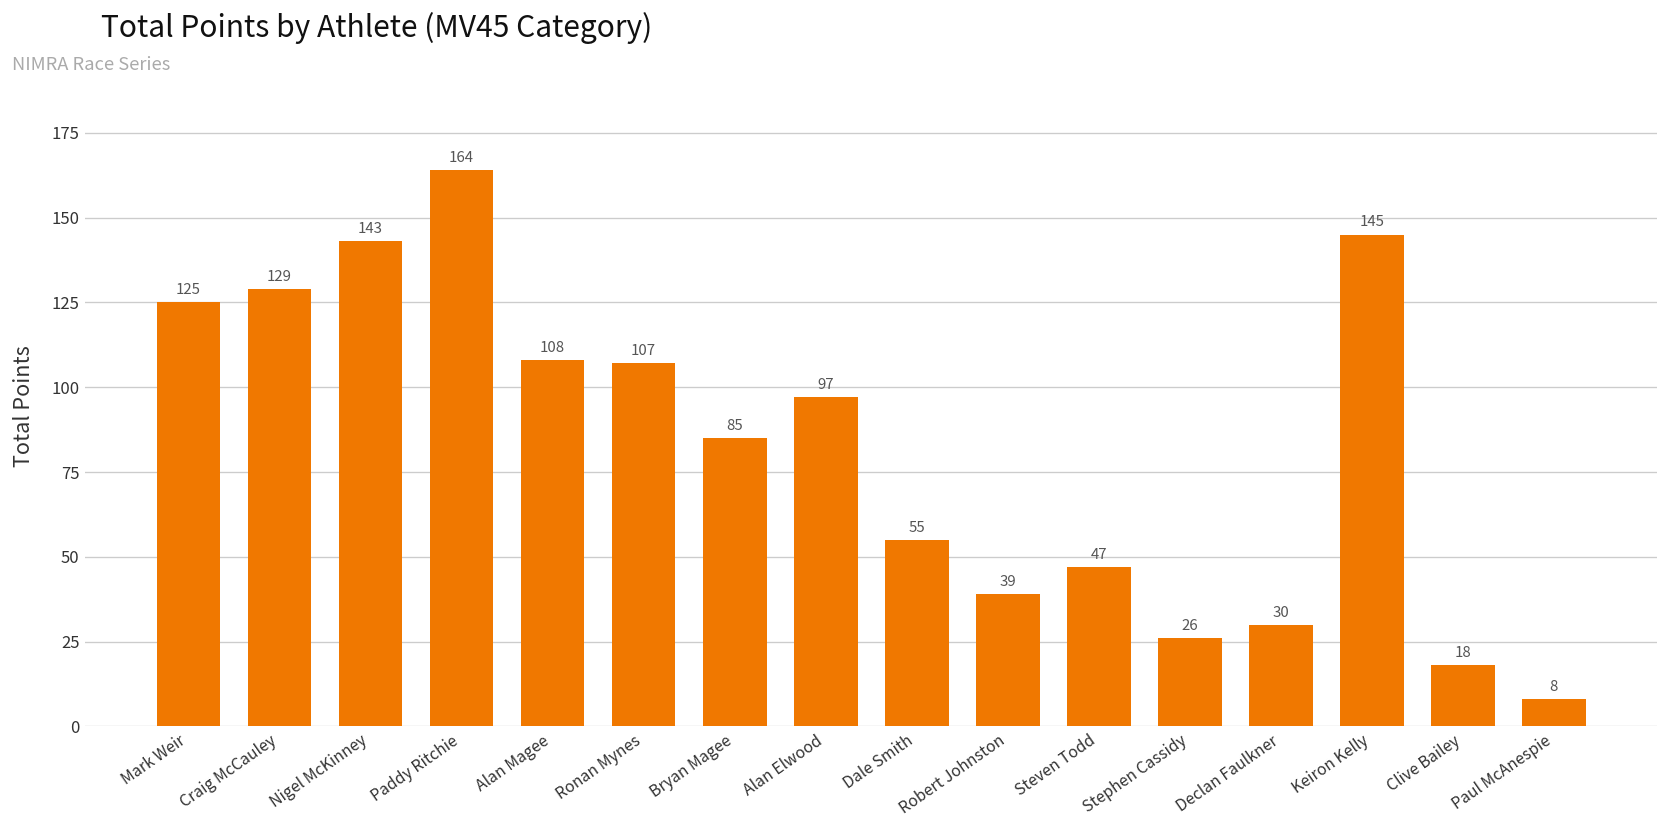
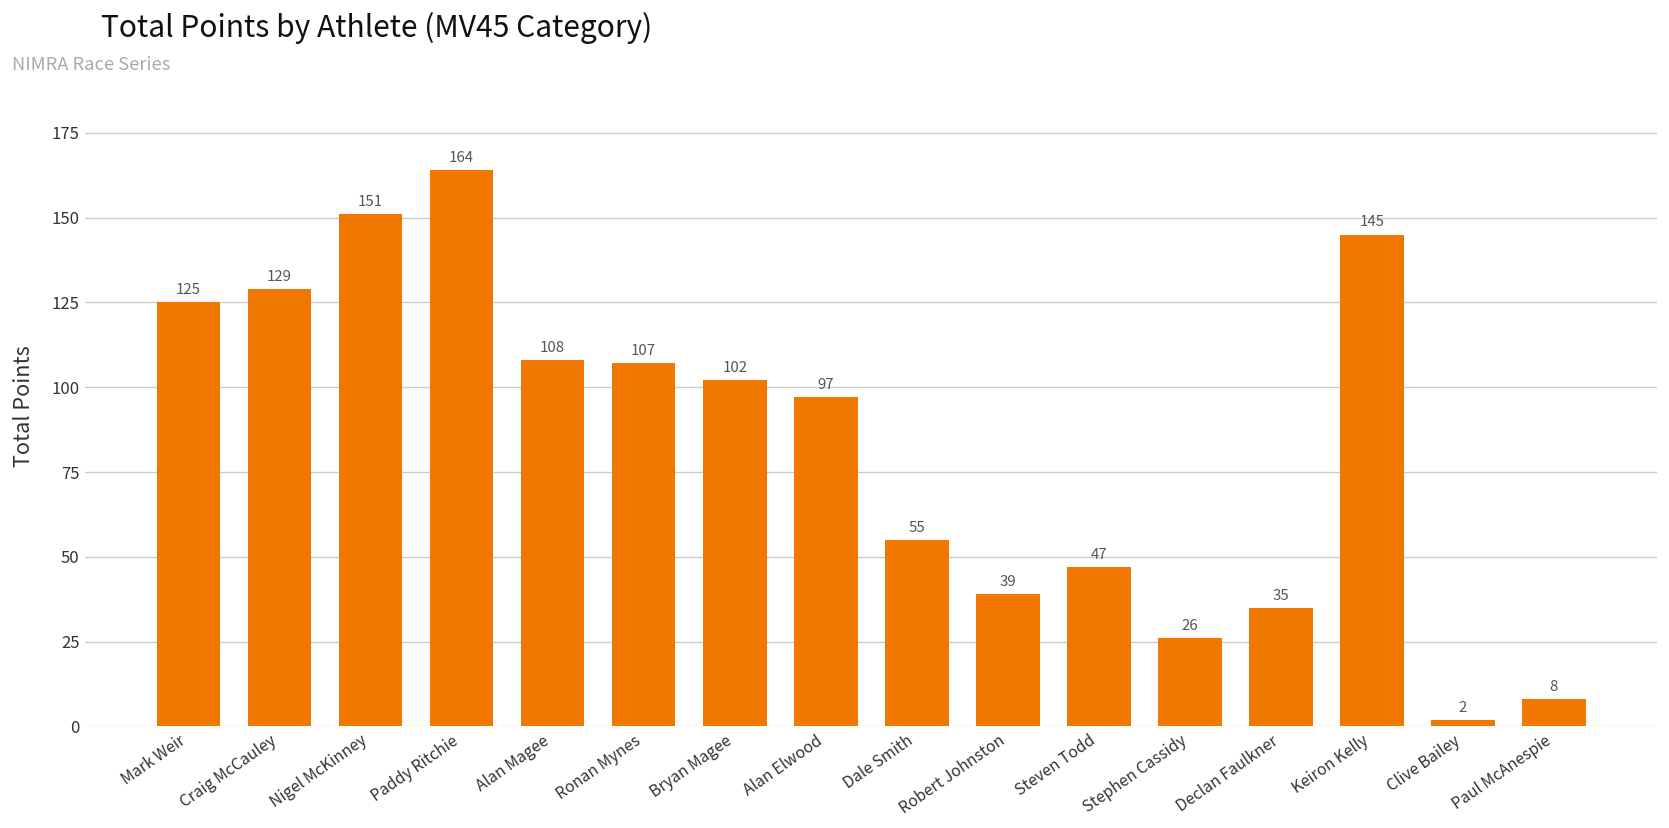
Nigel McKinney: 143 -> 151
Bryan Magee: 85 -> 102
Declan Faulkner: 30 -> 35
Clive Bailey: 18 -> 2
